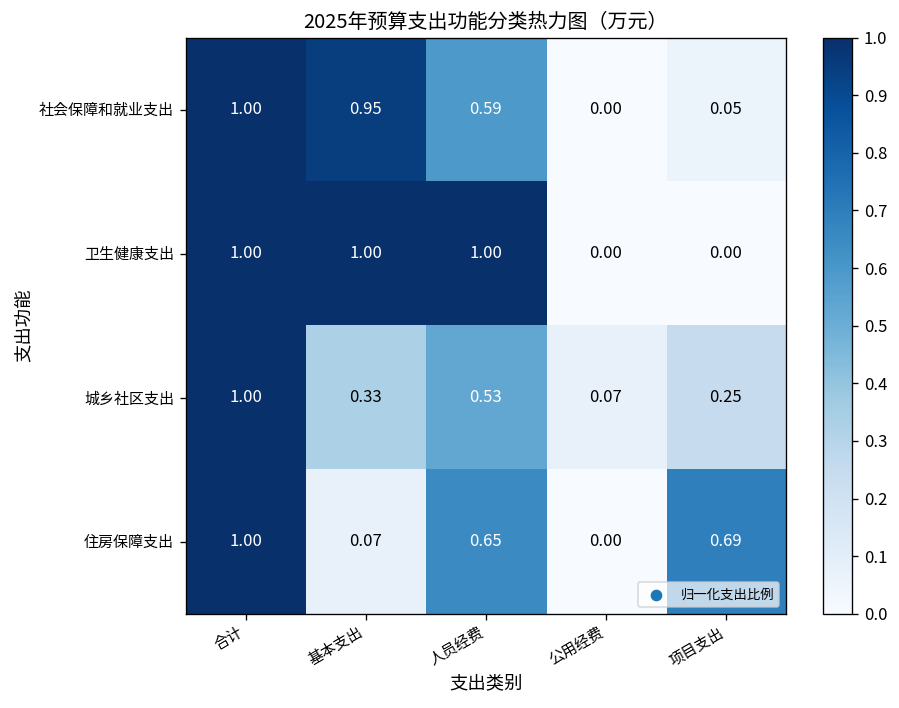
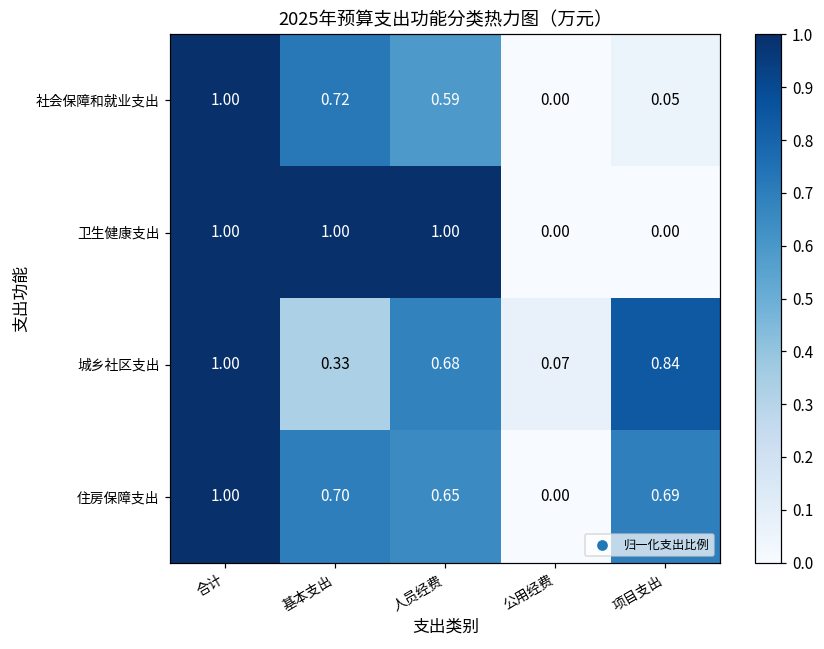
社会保障和就业支出, 基本支出: 0.95 -> 0.72
城乡社区支出, 人员经费: 0.53 -> 0.68
城乡社区支出, 项目支出: 0.25 -> 0.84
住房保障支出, 基本支出: 0.07 -> 0.70
